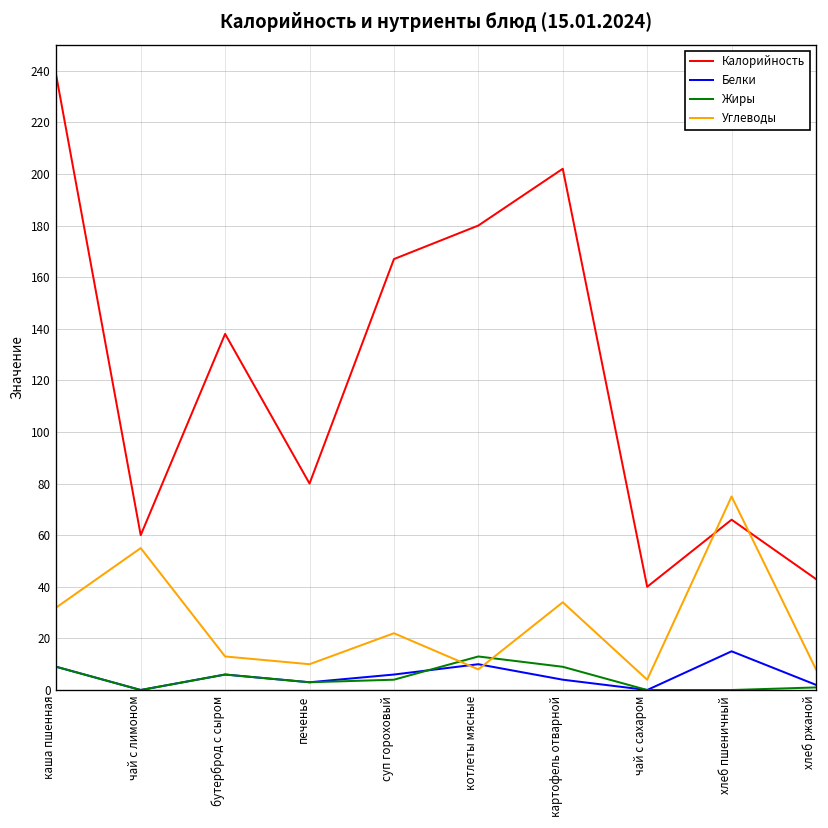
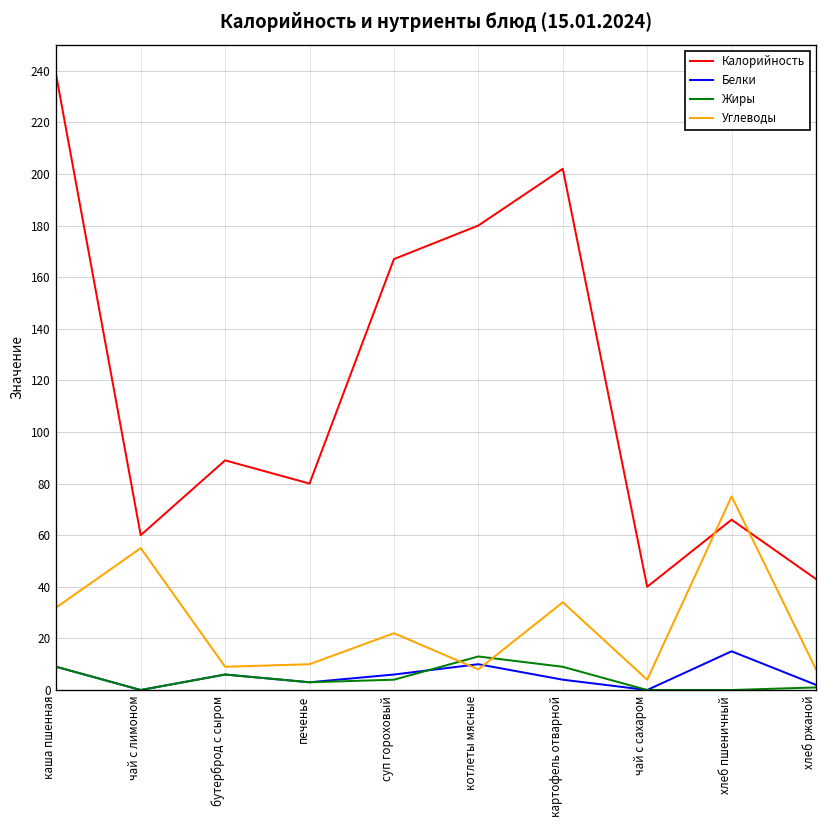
Калорийность, бутерброд с сыром: 138 -> 89
Углеводы, бутерброд с сыром: 13 -> 9
